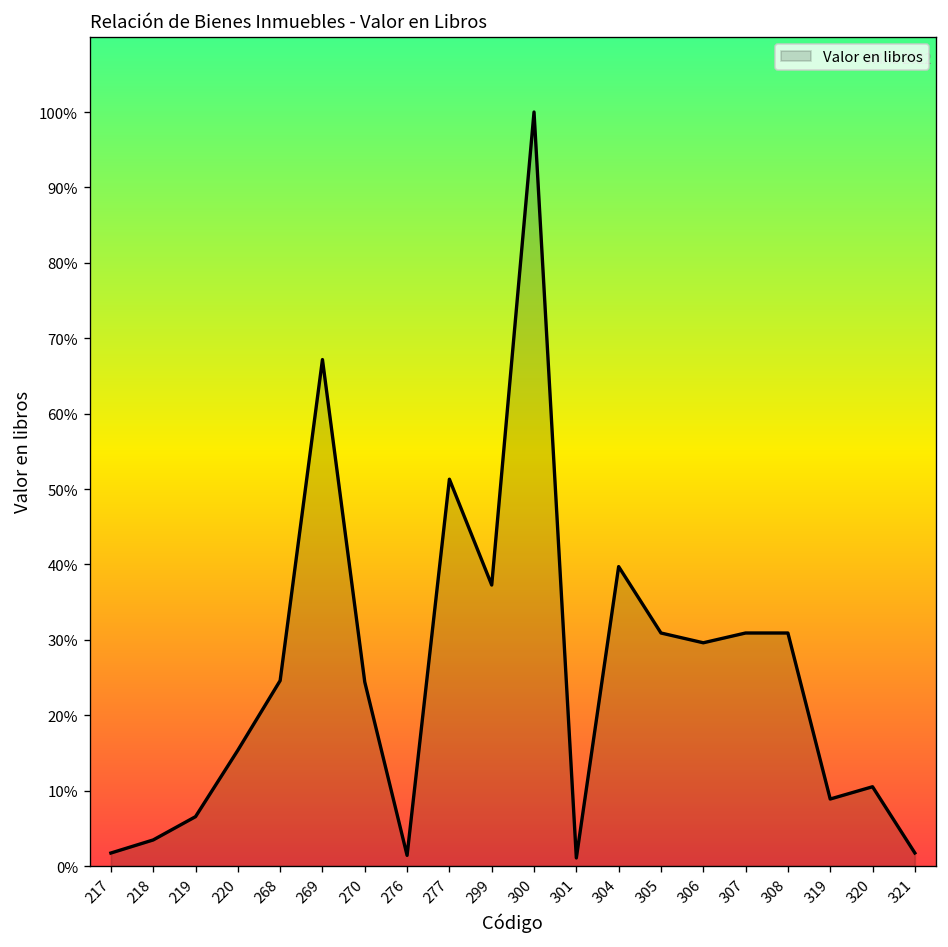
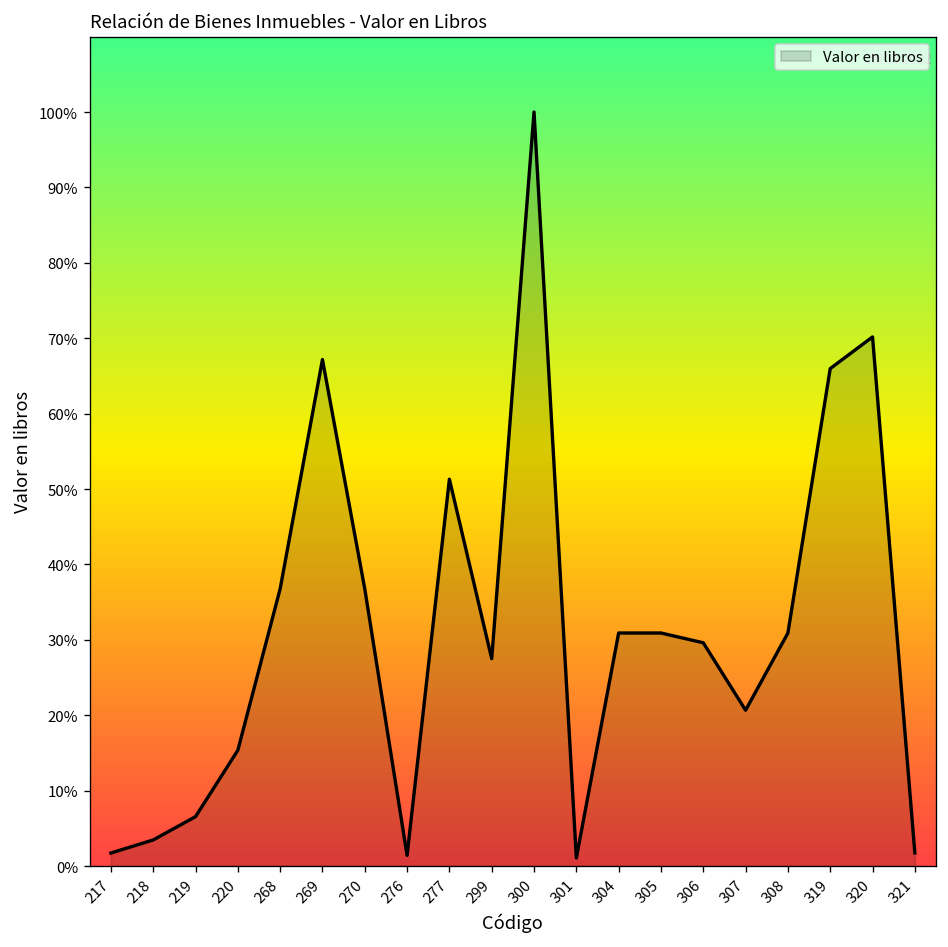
268: 25% -> 37%
270: 24% -> 37%
299: 37% -> 28%
304: 40% -> 31%
307: 31% -> 21%
319: 9% -> 66%
320: 11% -> 70%
